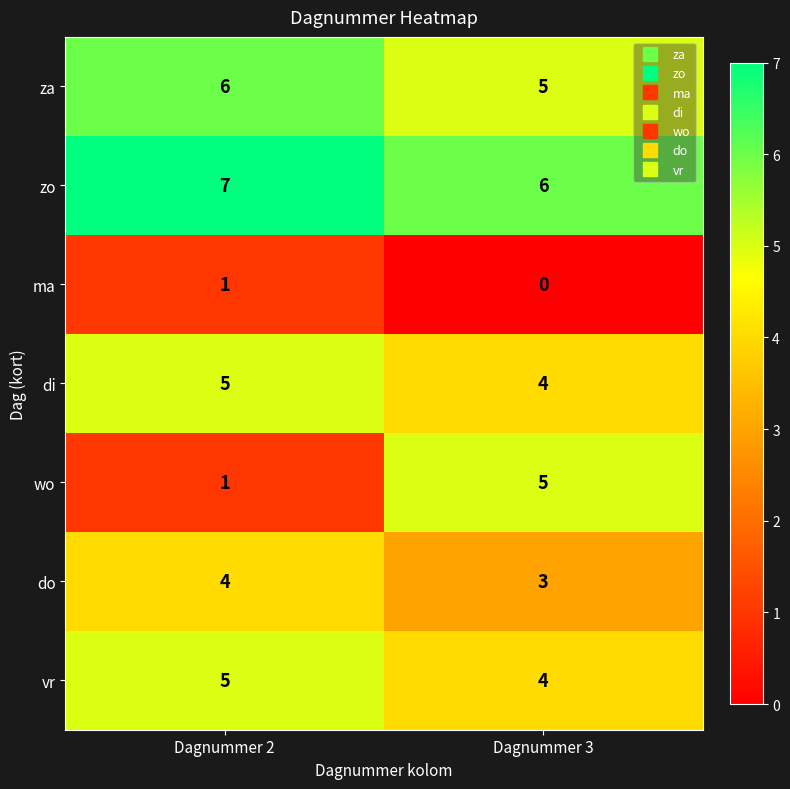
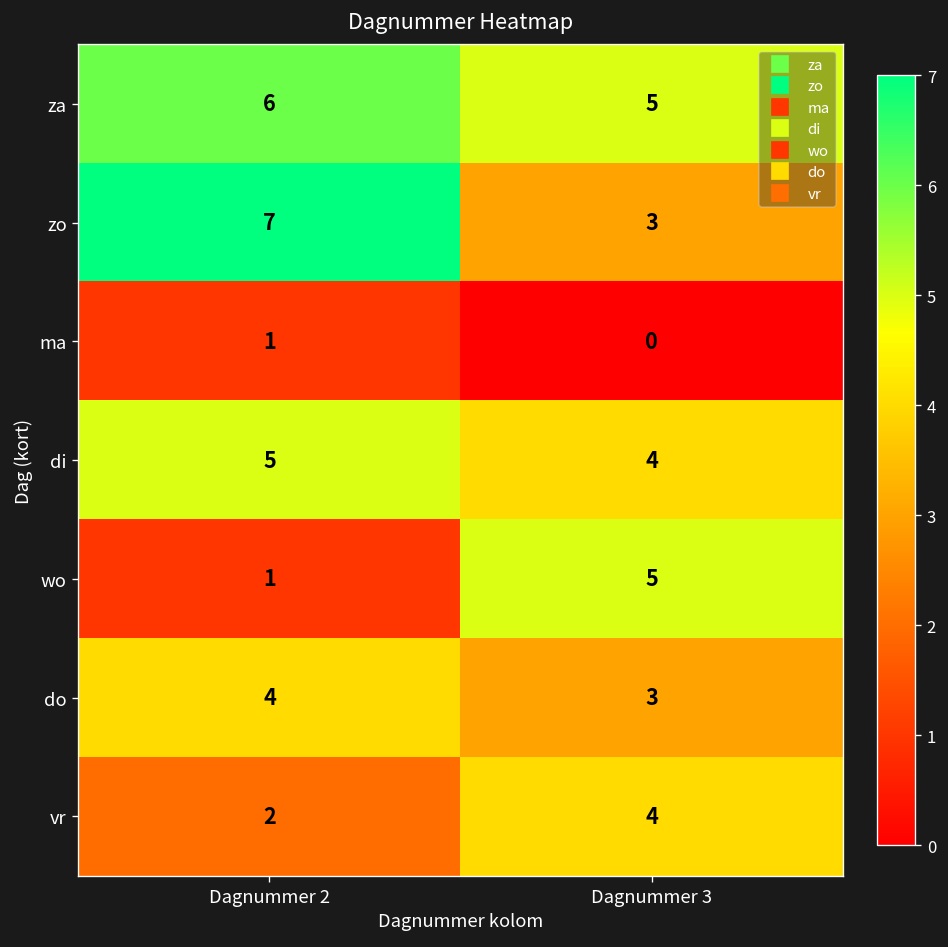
zo, Dagnummer 3: 6 -> 3
vr, Dagnummer 2: 5 -> 2
